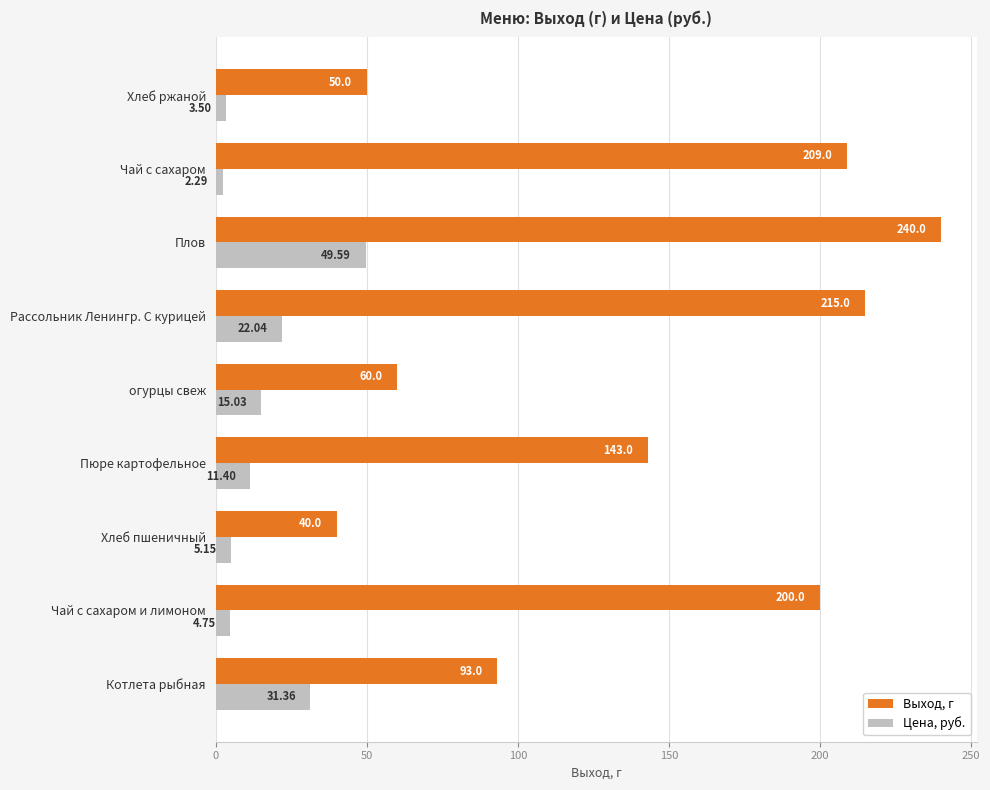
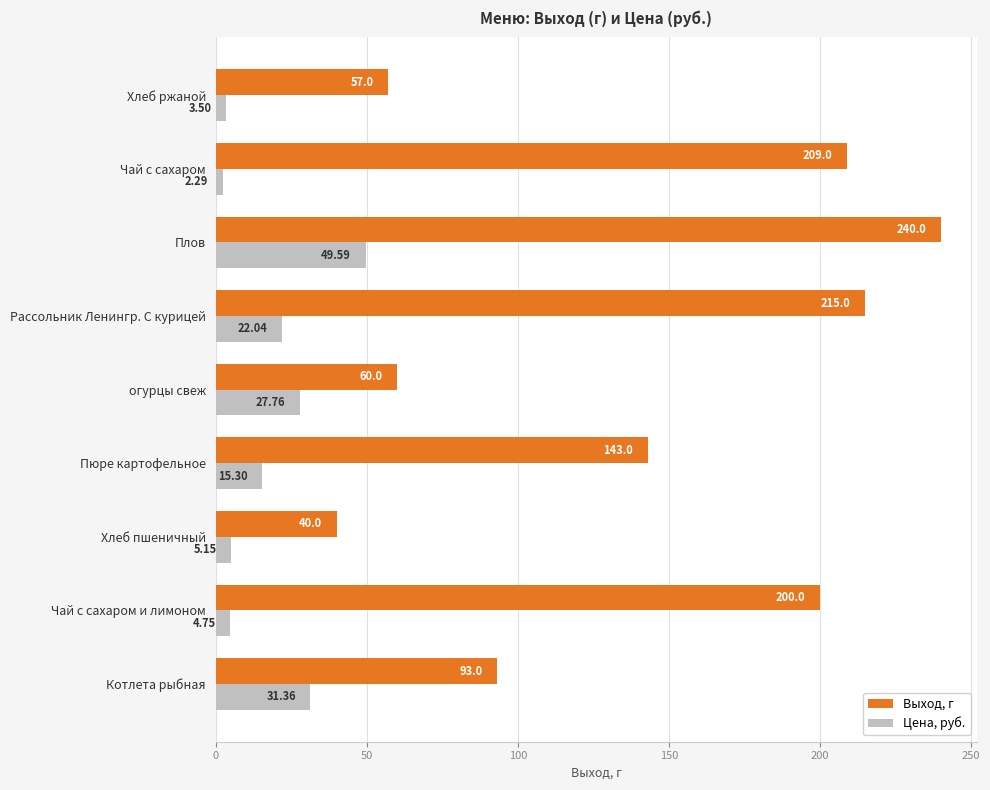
Выход, г, Хлеб ржаной: 50.0 -> 57.0
Цена, руб., огурцы свеж: 15.03 -> 27.76
Цена, руб., Пюре картофельное: 11.40 -> 15.30
